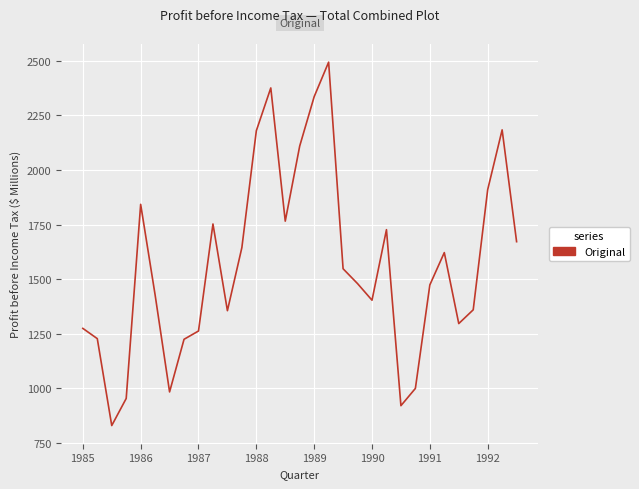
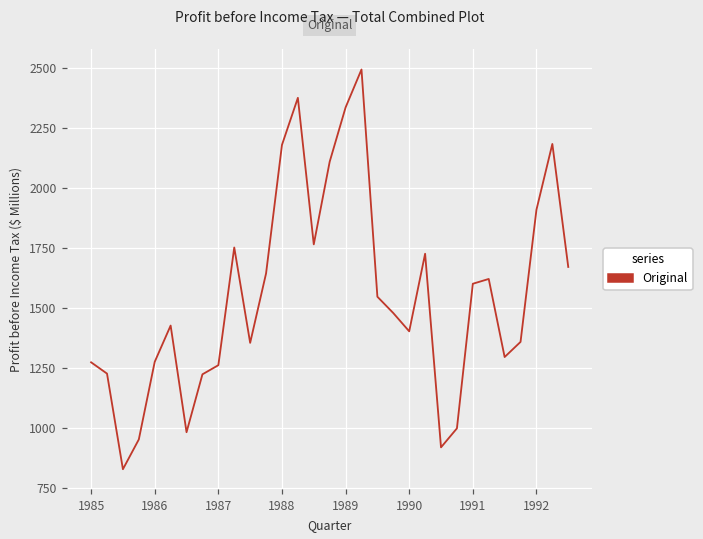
1986: 1840 -> 1280
1991: 1470 -> 1600
